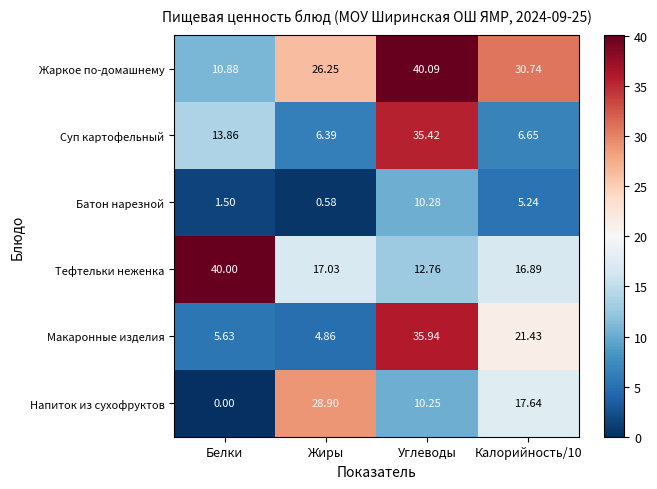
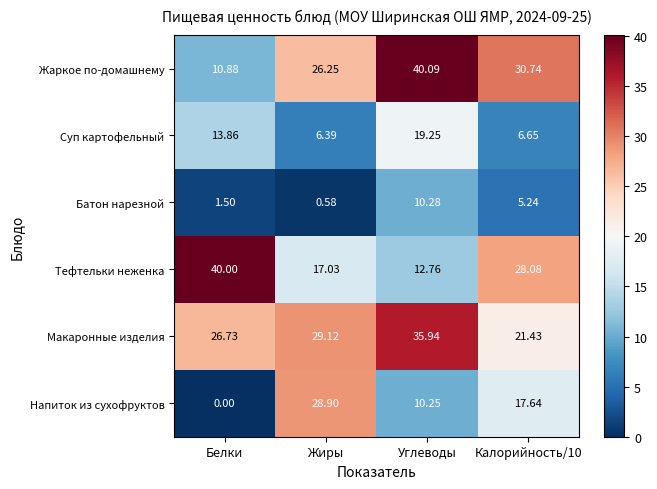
Суп картофельный, Углеводы: 35.42 -> 19.25
Тефтельки неженка, Калорийность/10: 16.89 -> 28.08
Макаронные изделия, Белки: 5.63 -> 26.73
Макаронные изделия, Жиры: 4.86 -> 29.12
